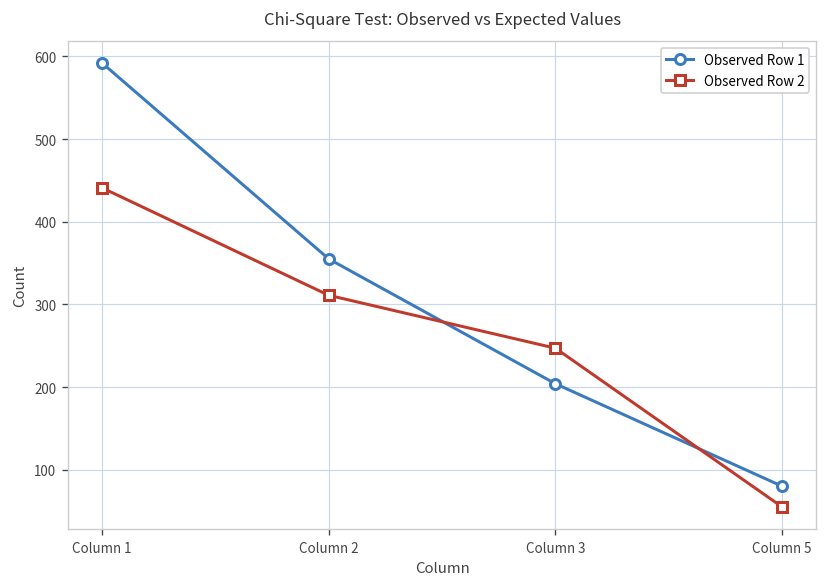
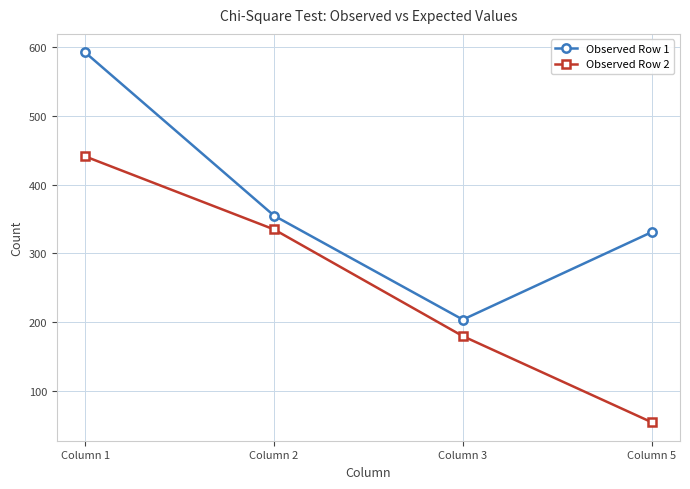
Observed Row 2, Column 2: 310 -> 340
Observed Row 2, Column 3: 250 -> 180
Observed Row 1, Column 5: 80 -> 330
